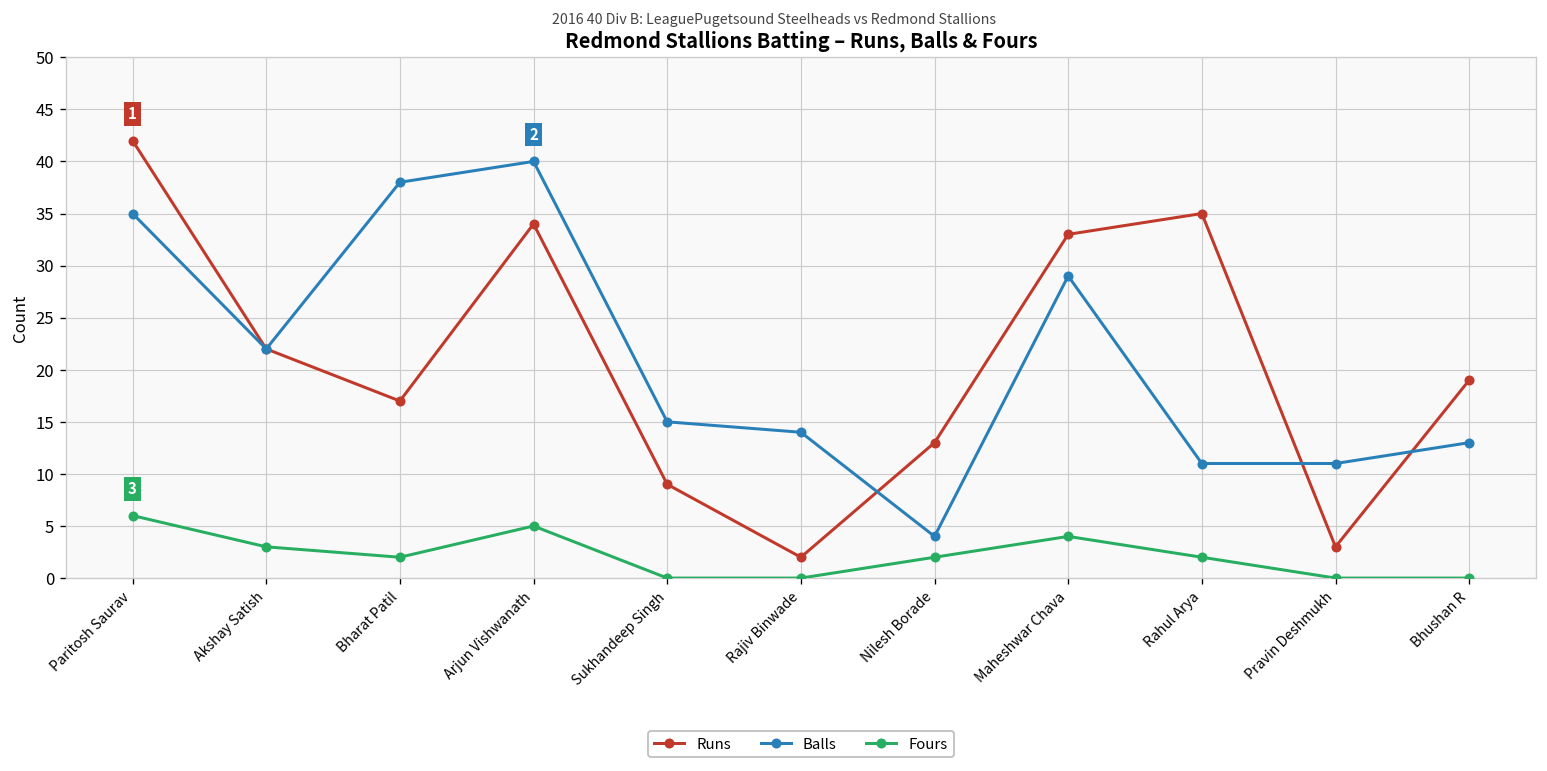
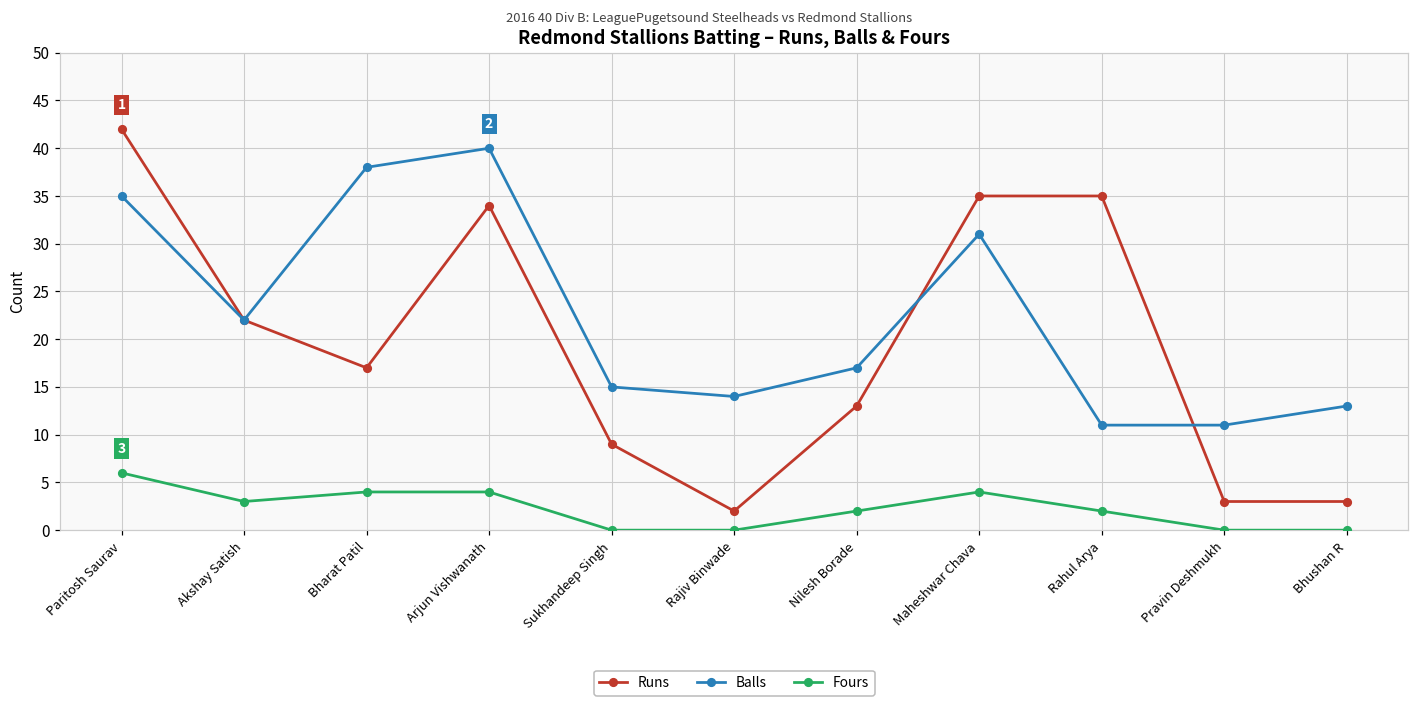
Fours, Bharat Patil: 2 -> 4
Fours, Arjun Vishwanath: 5 -> 4
Balls, Nilesh Borade: 4 -> 17
Runs, Maheshwar Chava: 33 -> 35
Balls, Maheshwar Chava: 29 -> 31
Runs, Bhushan R: 19 -> 3
